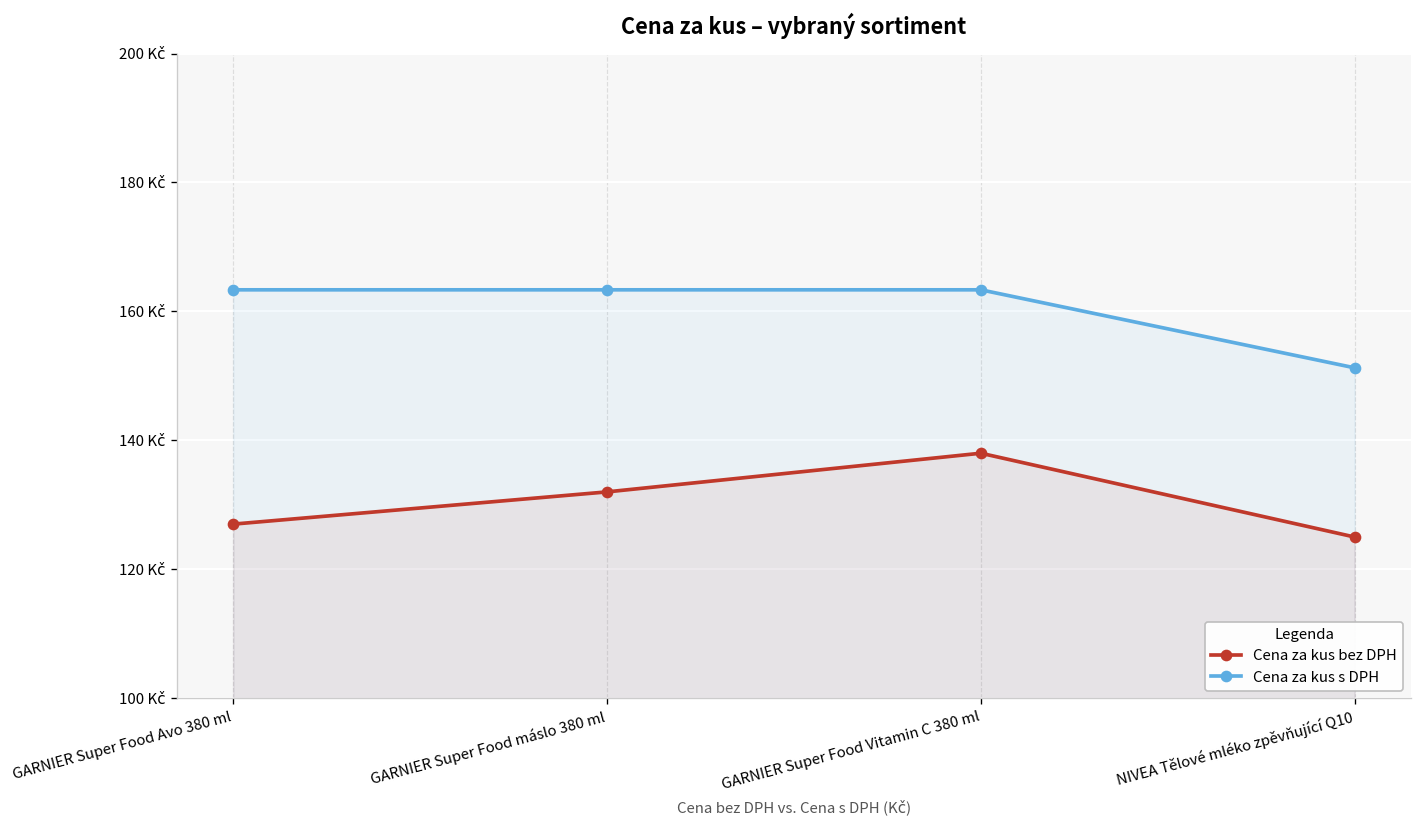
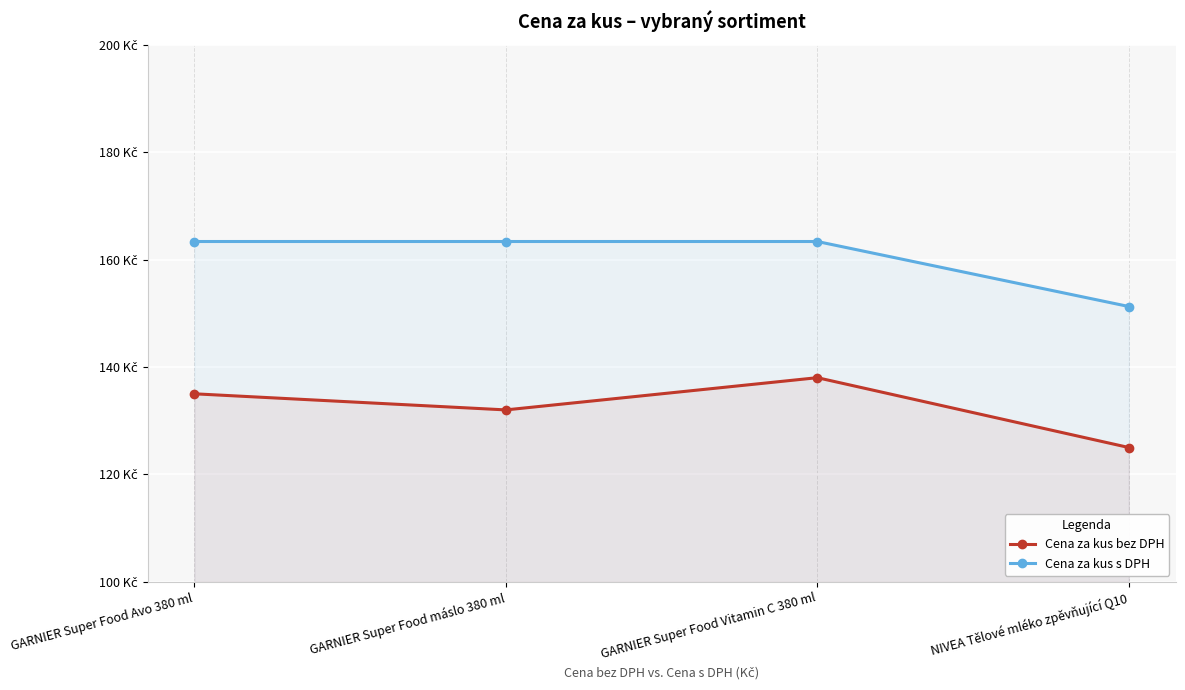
Cena za kus bez DPH, GARNIER Super Food Avo 380 ml: 127 Kč -> 135 Kč
